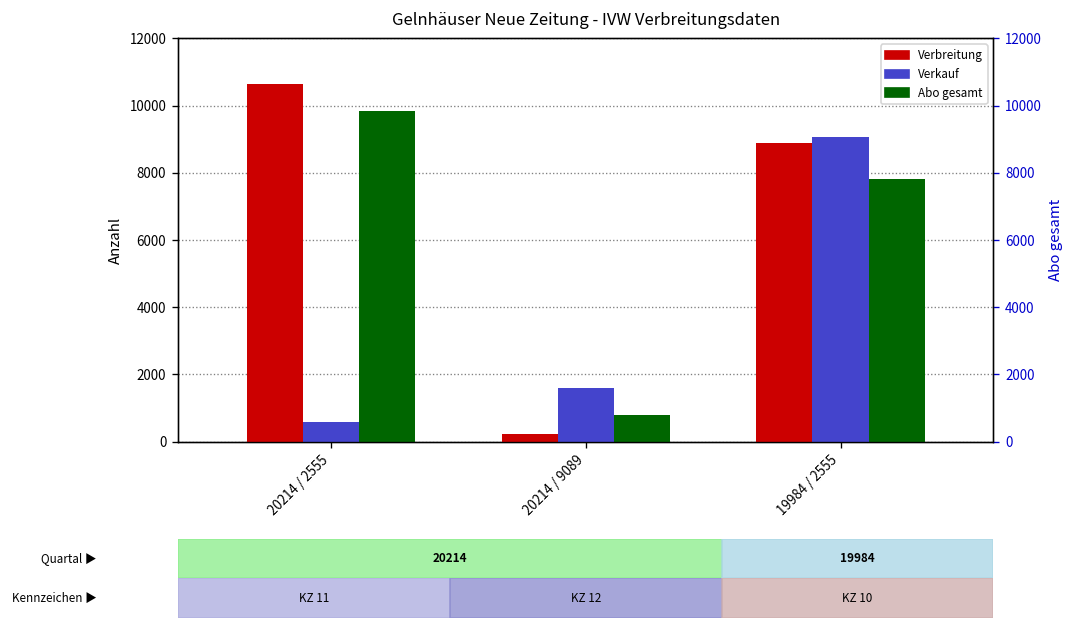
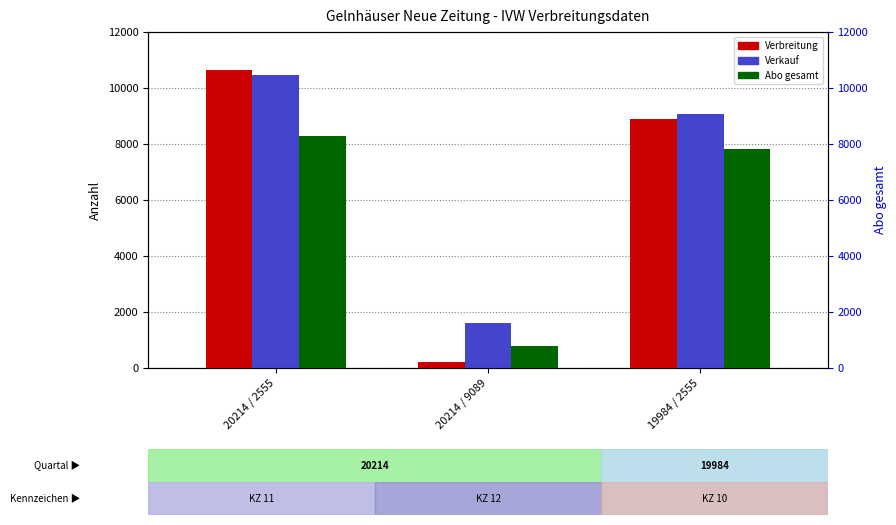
Verkauf, 20214 / 2555: 600 -> 10500
Abo gesamt, 20214 / 2555: 9900 -> 8300
